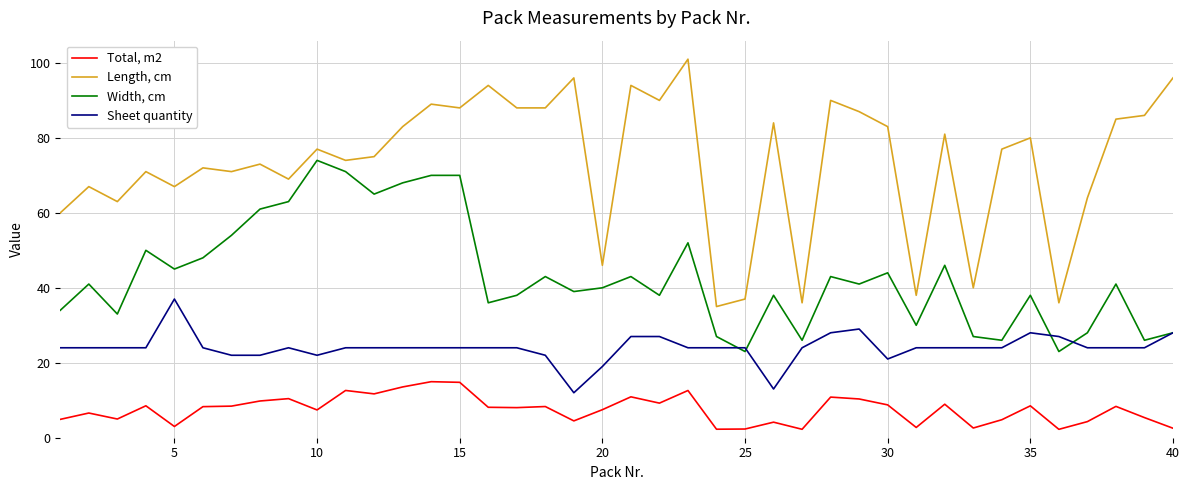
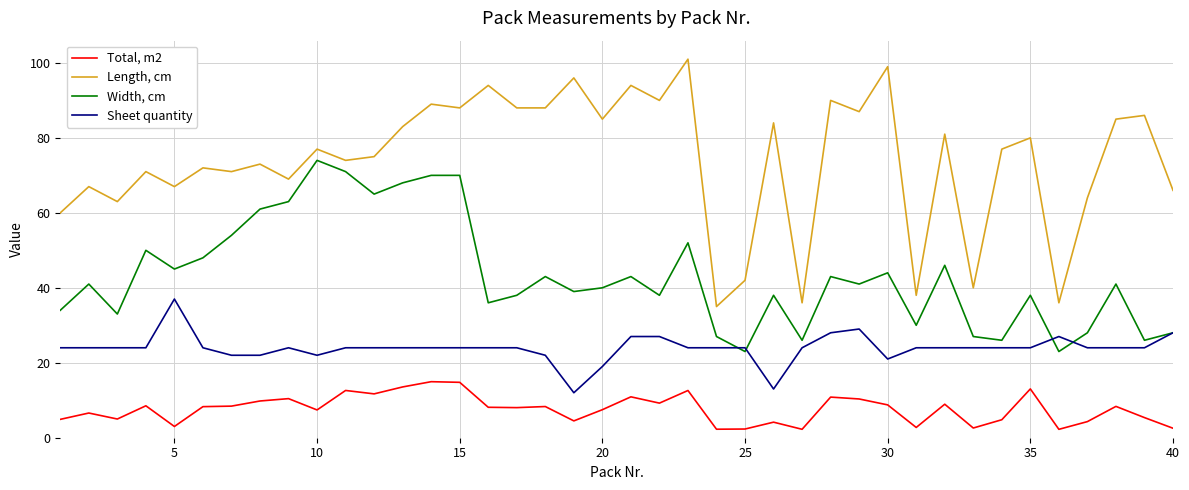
Length, cm, 20: 46 -> 85
Length, cm, 25: 37 -> 42
Length, cm, 30: 83 -> 99
Total, m2, 35: 9 -> 13
Sheet quantity, 35: 28 -> 24
Length, cm, 40: 96 -> 66
